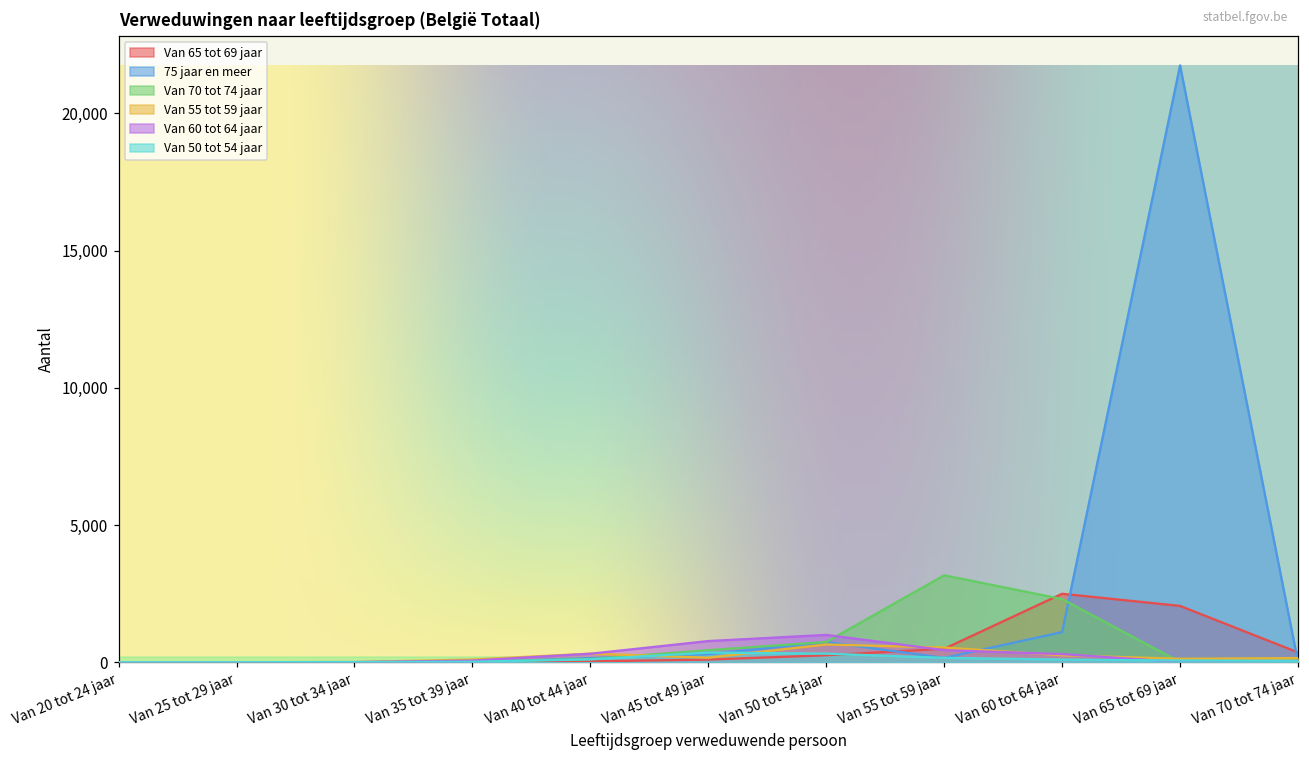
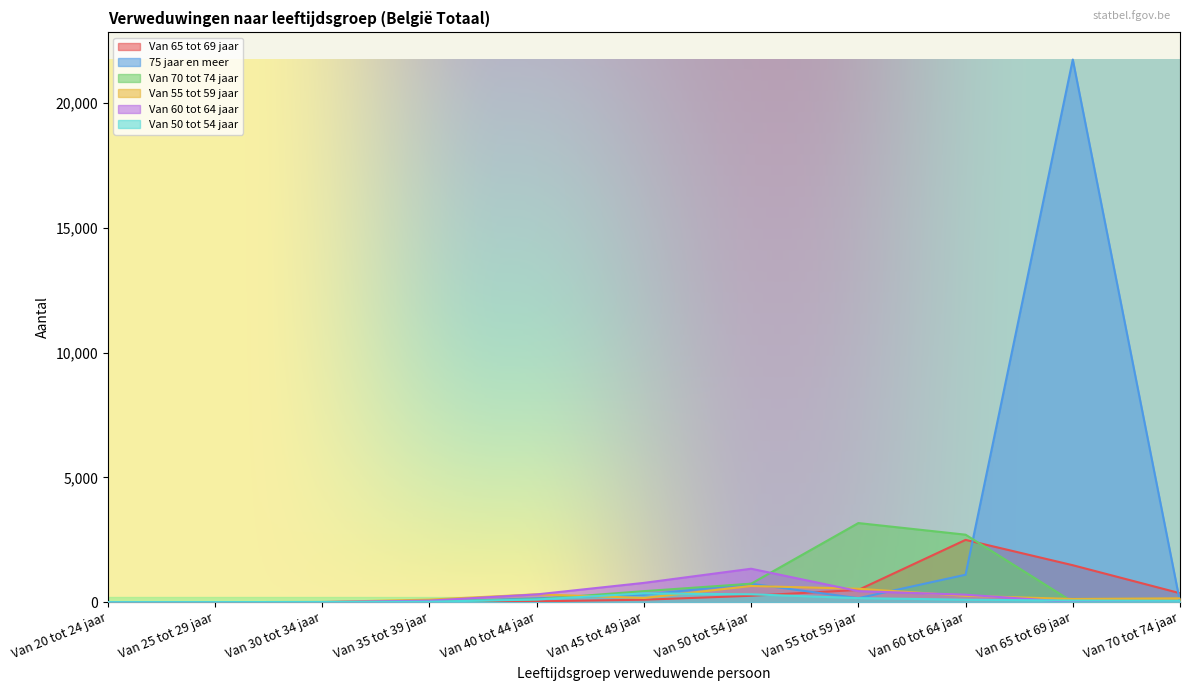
Van 60 tot 64 jaar, Van 50 tot 54 jaar: 1,000 -> 1,300
Van 70 tot 74 jaar, Van 60 tot 64 jaar: 2,300 -> 2,700
Van 65 tot 69 jaar, Van 65 tot 69 jaar: 2,100 -> 1,500
